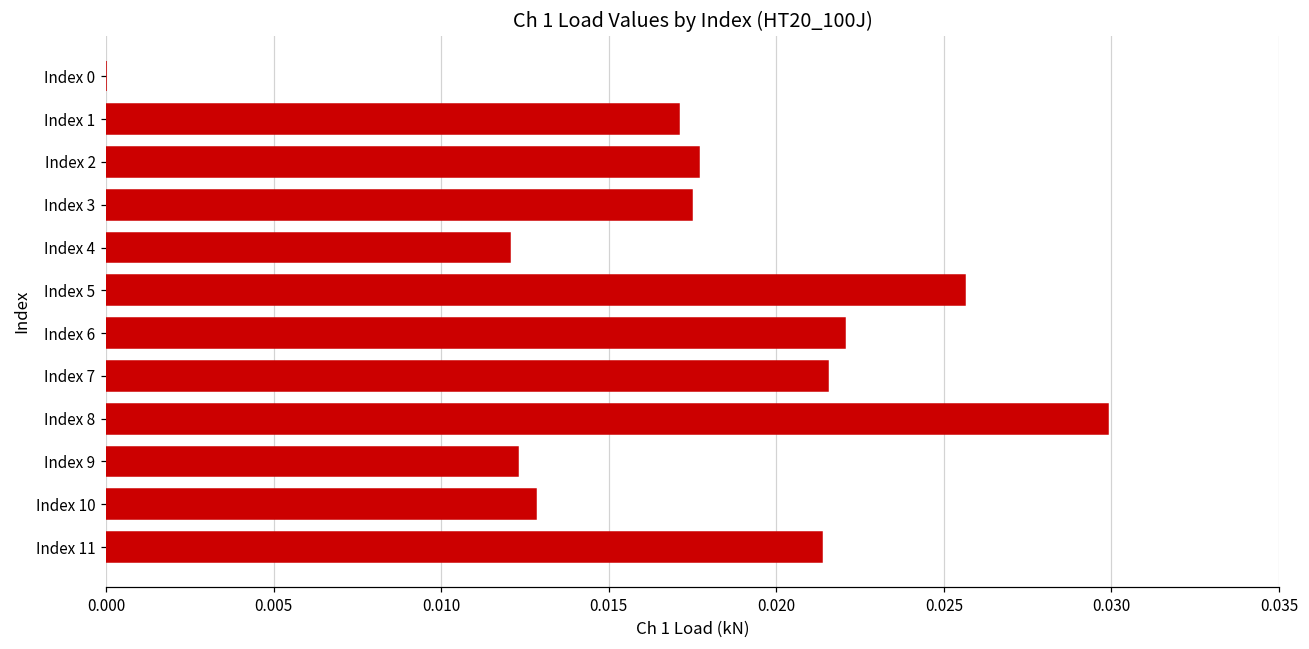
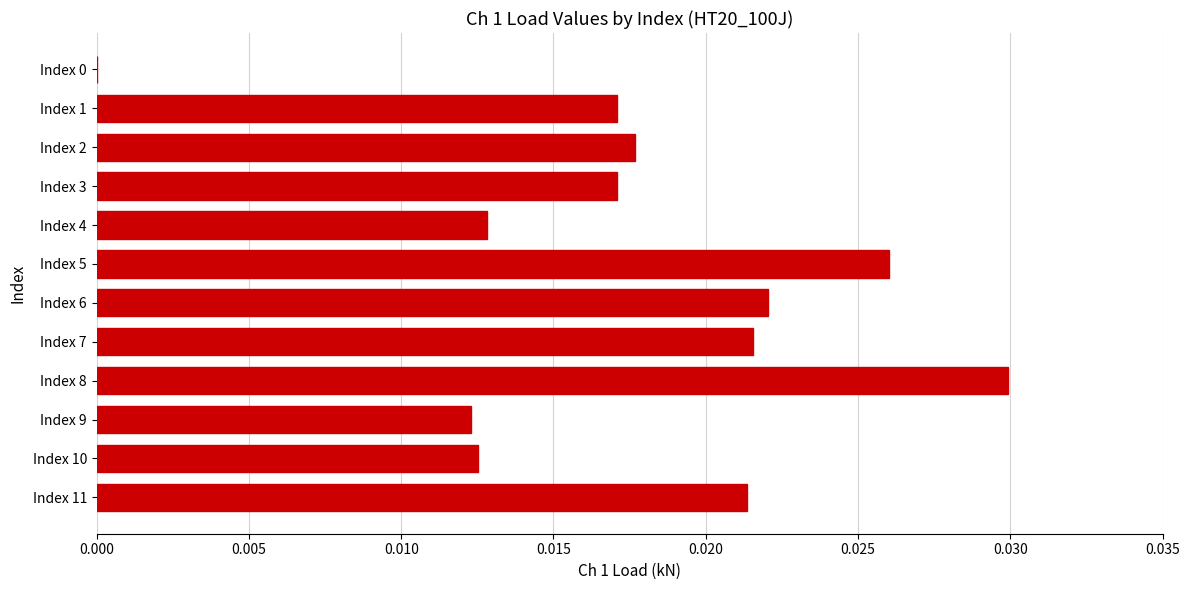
Index 3: 0.0175 -> 0.0171
Index 4: 0.0120 -> 0.0128
Index 5: 0.0256 -> 0.0260
Index 10: 0.0128 -> 0.0125
